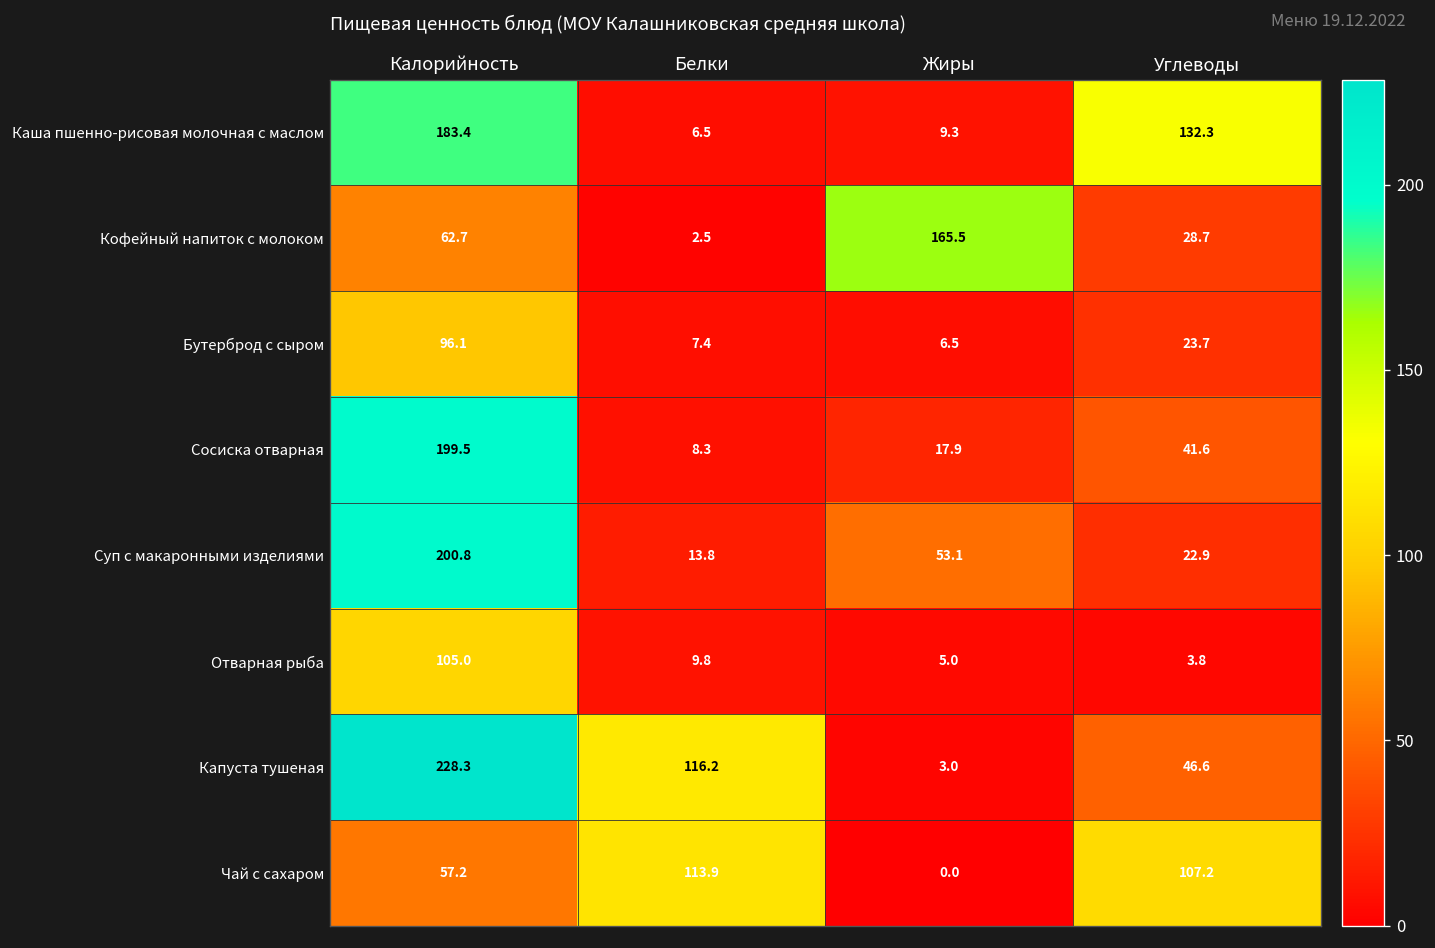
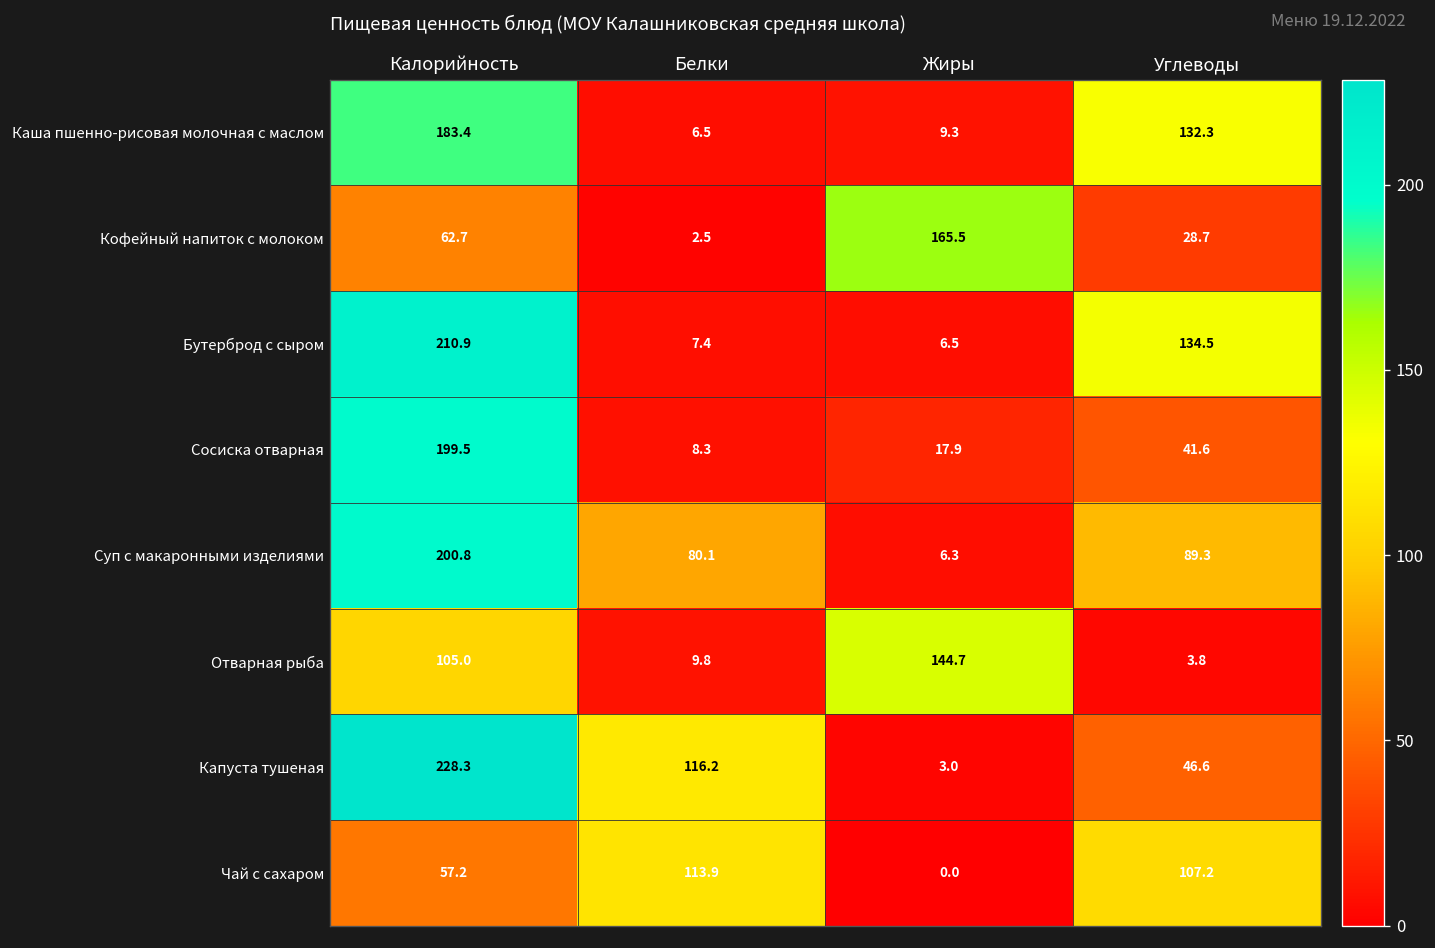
Бутерброд с сыром, Калорийность: 96.1 -> 210.9
Бутерброд с сыром, Углеводы: 23.7 -> 134.5
Суп с макаронными изделиями, Белки: 13.8 -> 80.1
Суп с макаронными изделиями, Жиры: 53.1 -> 6.3
Суп с макаронными изделиями, Углеводы: 22.9 -> 89.3
Отварная рыба, Жиры: 5.0 -> 144.7
